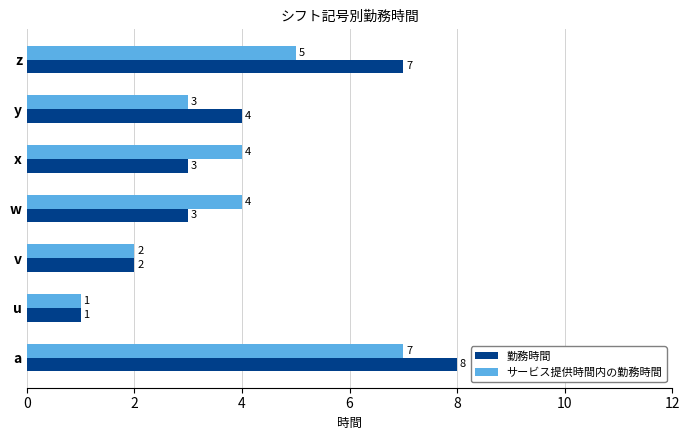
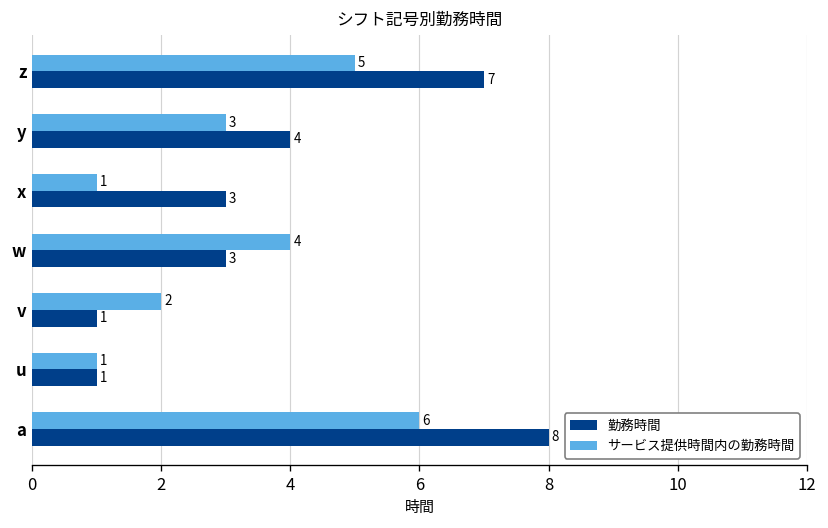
サービス提供時間内の勤務時間, x: 4 -> 1
勤務時間, v: 2 -> 1
サービス提供時間内の勤務時間, a: 7 -> 6
